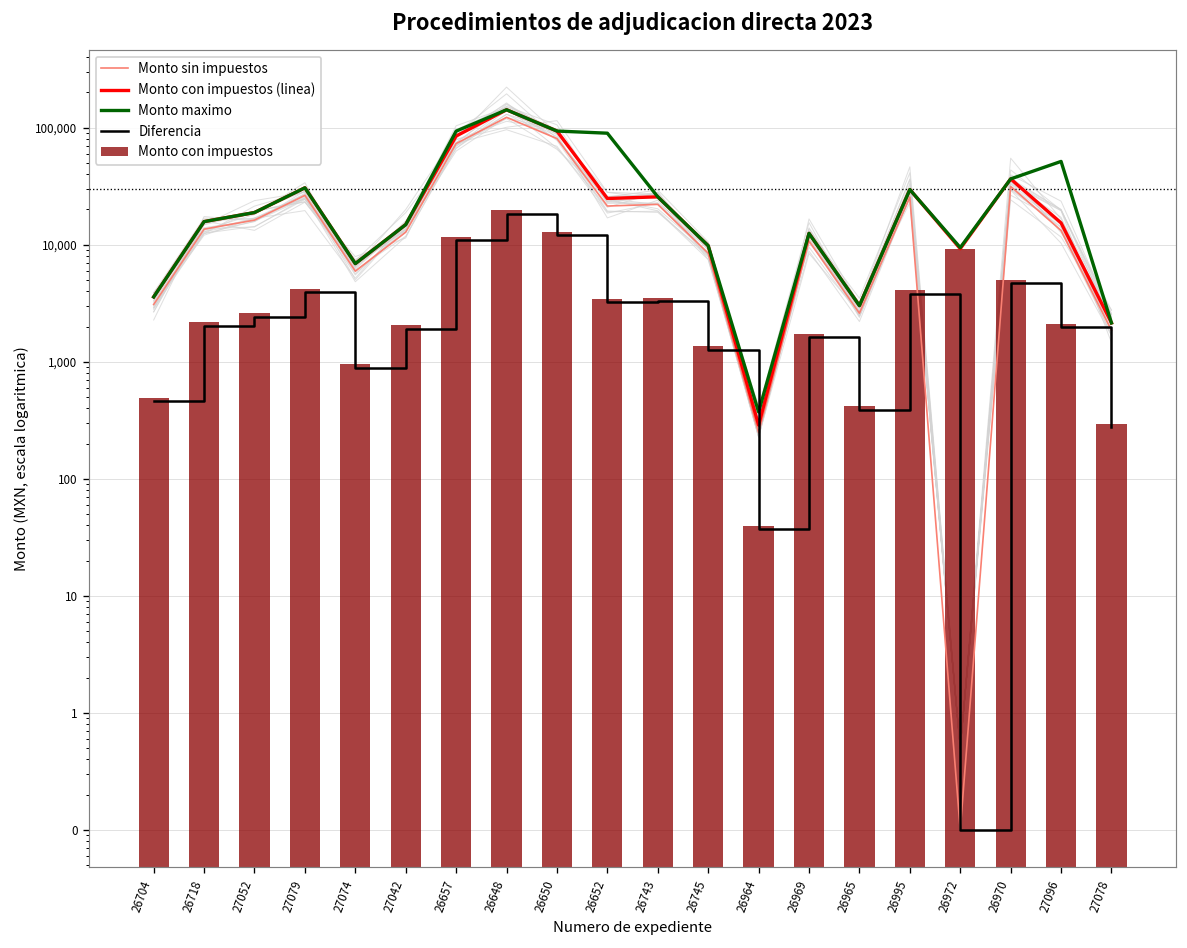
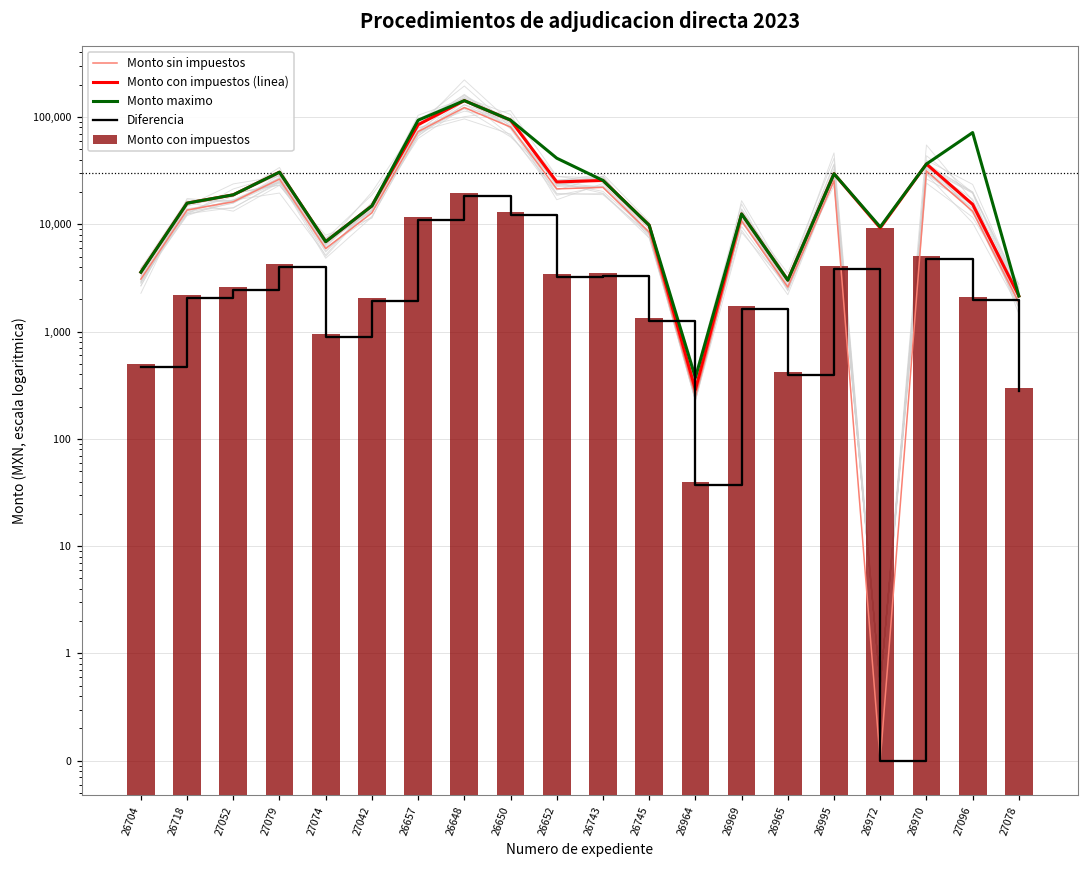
Monto maximo, 26652: 90,000 -> 41,000
Monto maximo, 27096: 50,000 -> 70,000
